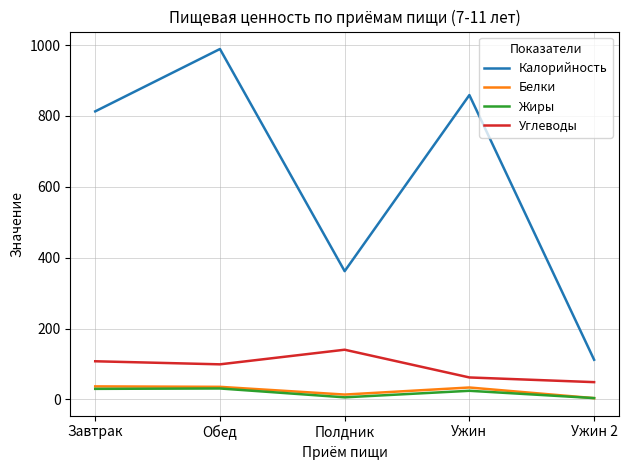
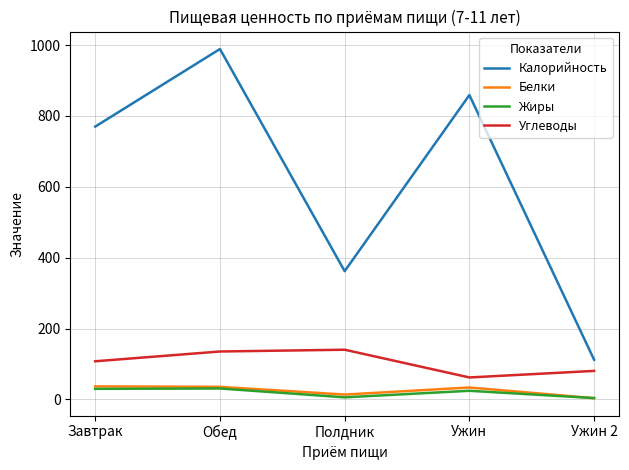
Калорийность, Завтрак: 810 -> 770
Углеводы, Обед: 100 -> 140
Углеводы, Ужин 2: 50 -> 80
